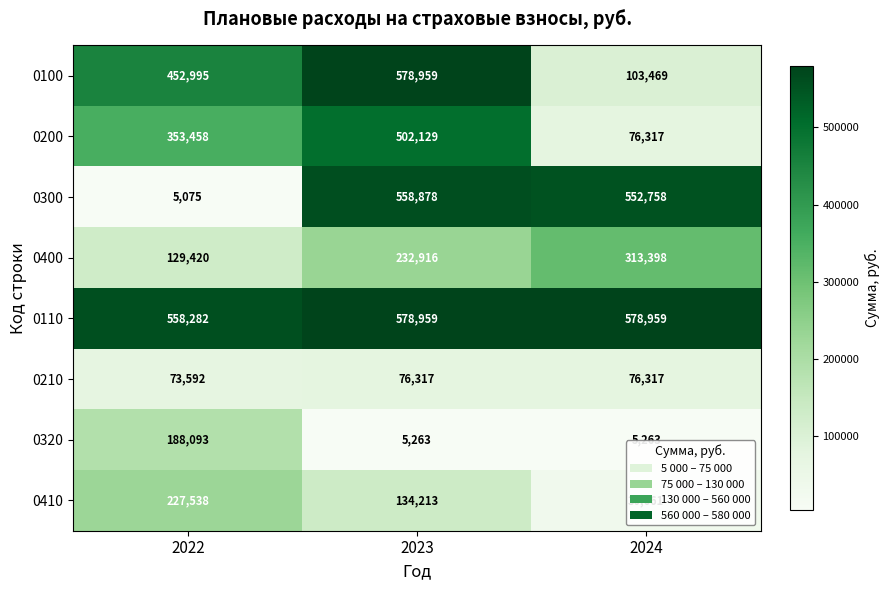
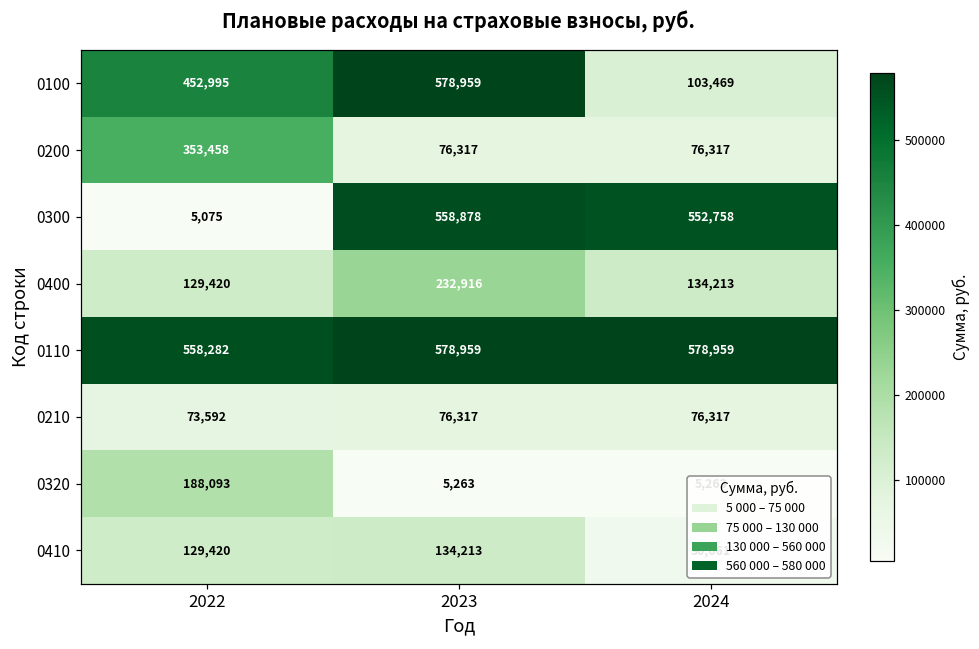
0200, 2023: 502,129 -> 76,317
0400, 2024: 313,398 -> 134,213
0410, 2022: 227,538 -> 129,420
